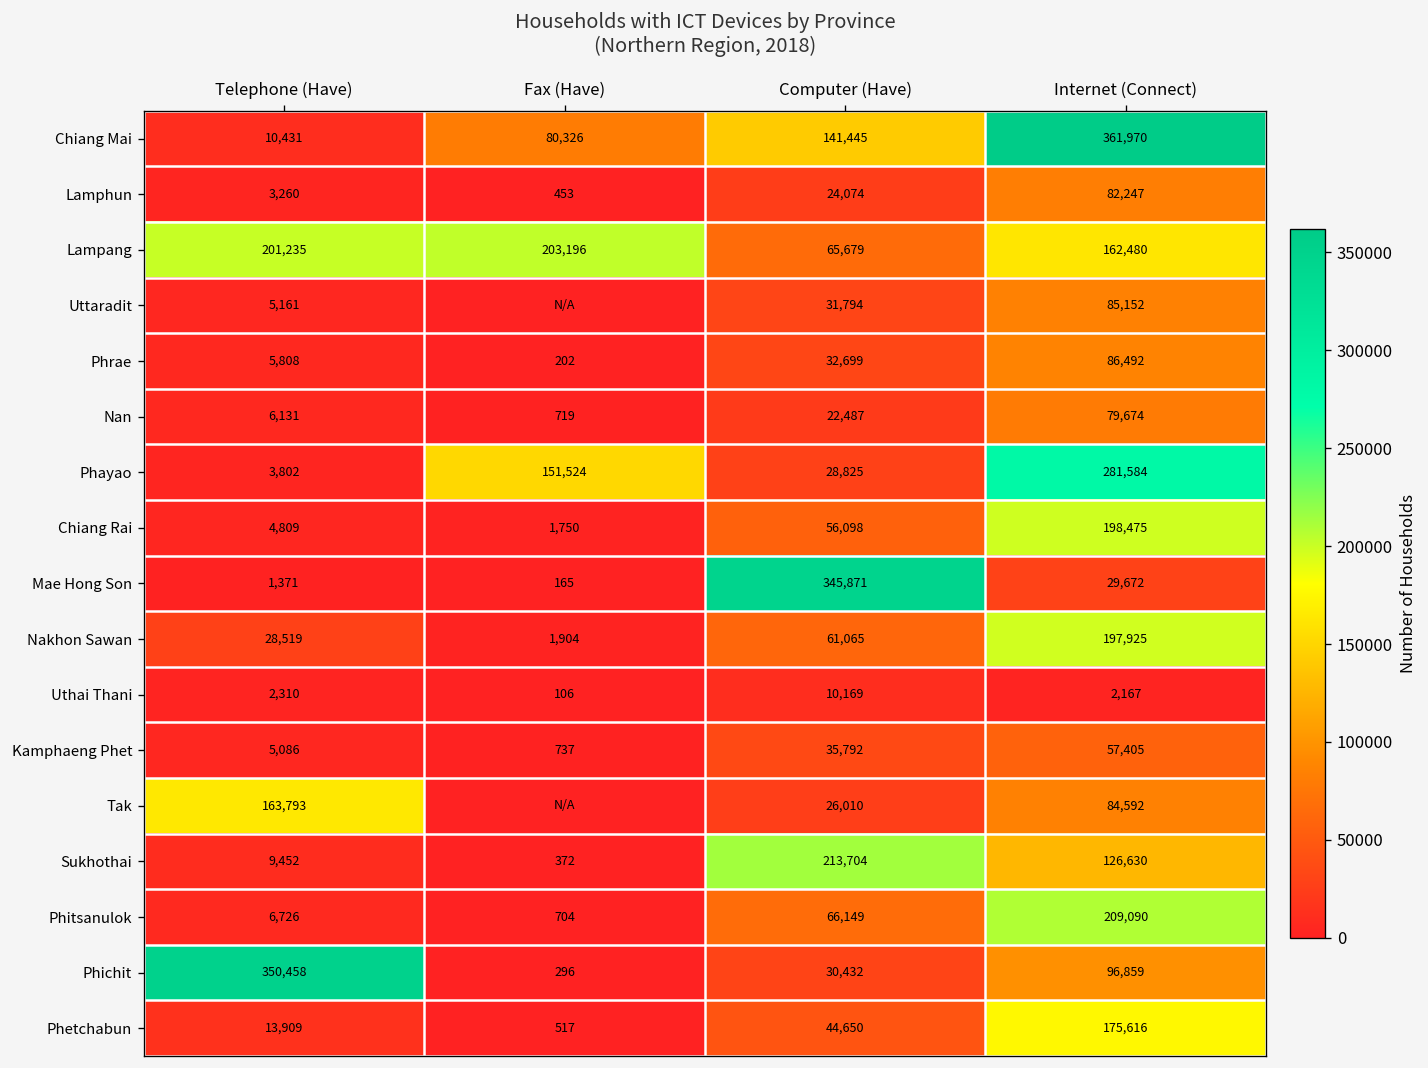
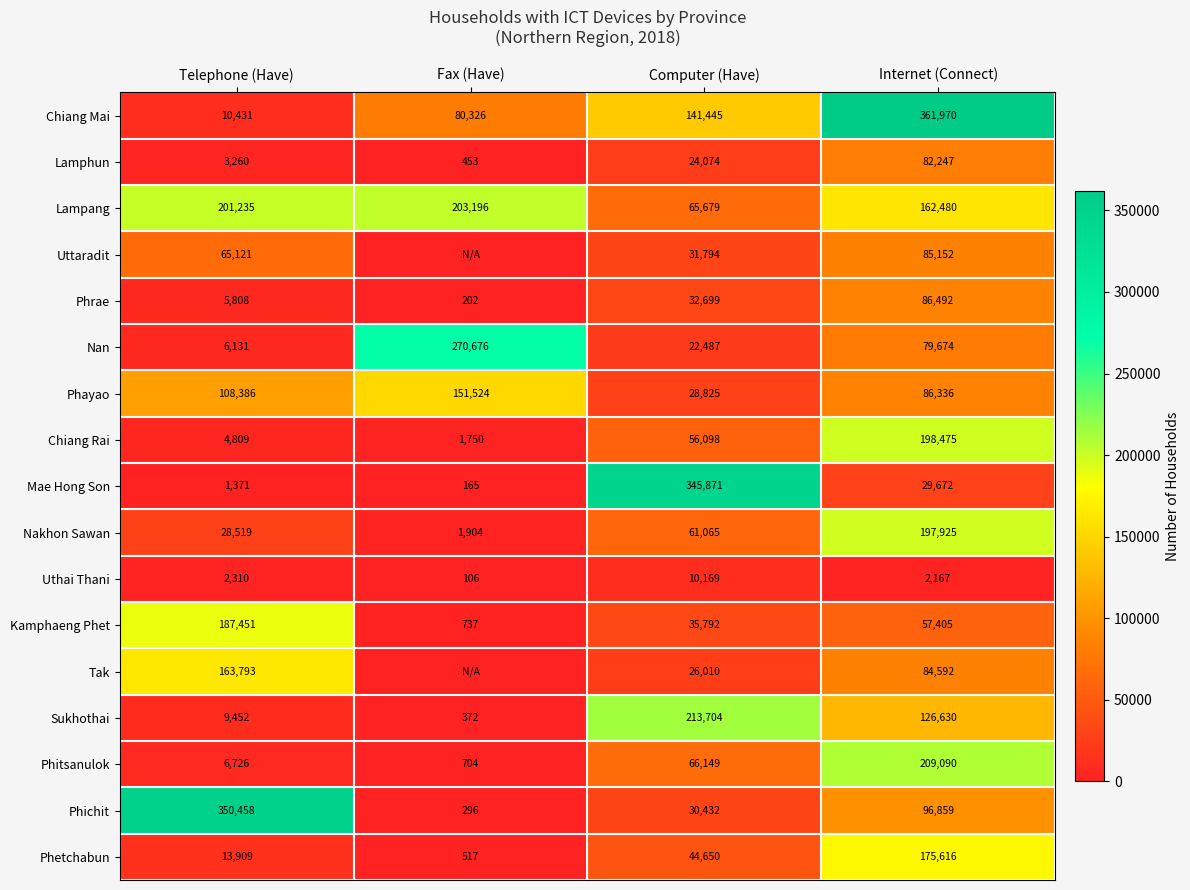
Uttaradit, Telephone (Have): 5,161 -> 65,121
Nan, Fax (Have): 719 -> 270,676
Phayao, Telephone (Have): 3,802 -> 108,386
Phayao, Internet (Connect): 281,584 -> 86,336
Kamphaeng Phet, Telephone (Have): 5,086 -> 187,451
